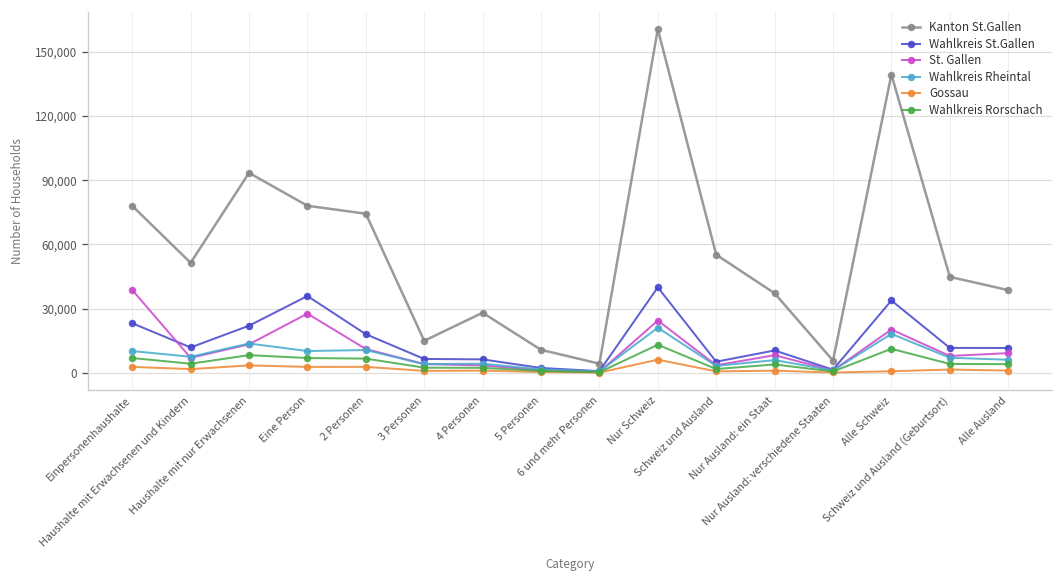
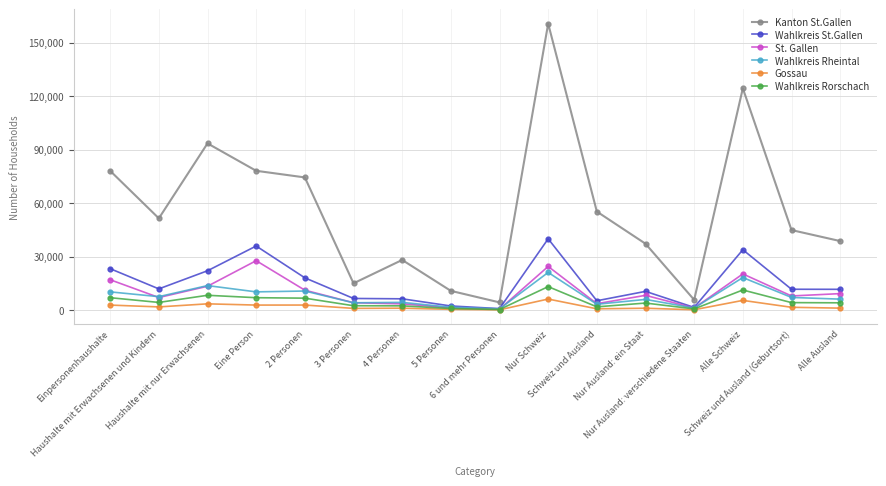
St. Gallen, Einpersonenhaushalte: 39,000 -> 17,000
Kanton St.Gallen, Alle Schweiz: 139,000 -> 124,000
Gossau, Alle Schweiz: 1,000 -> 5,000
